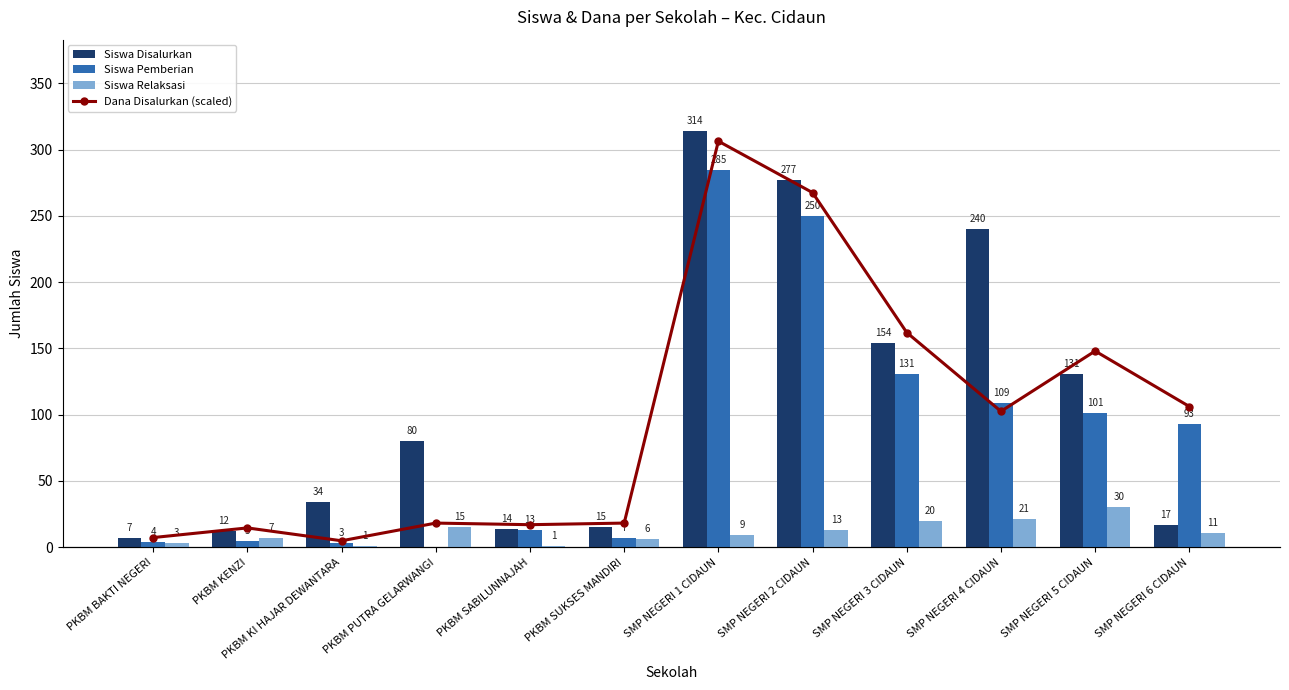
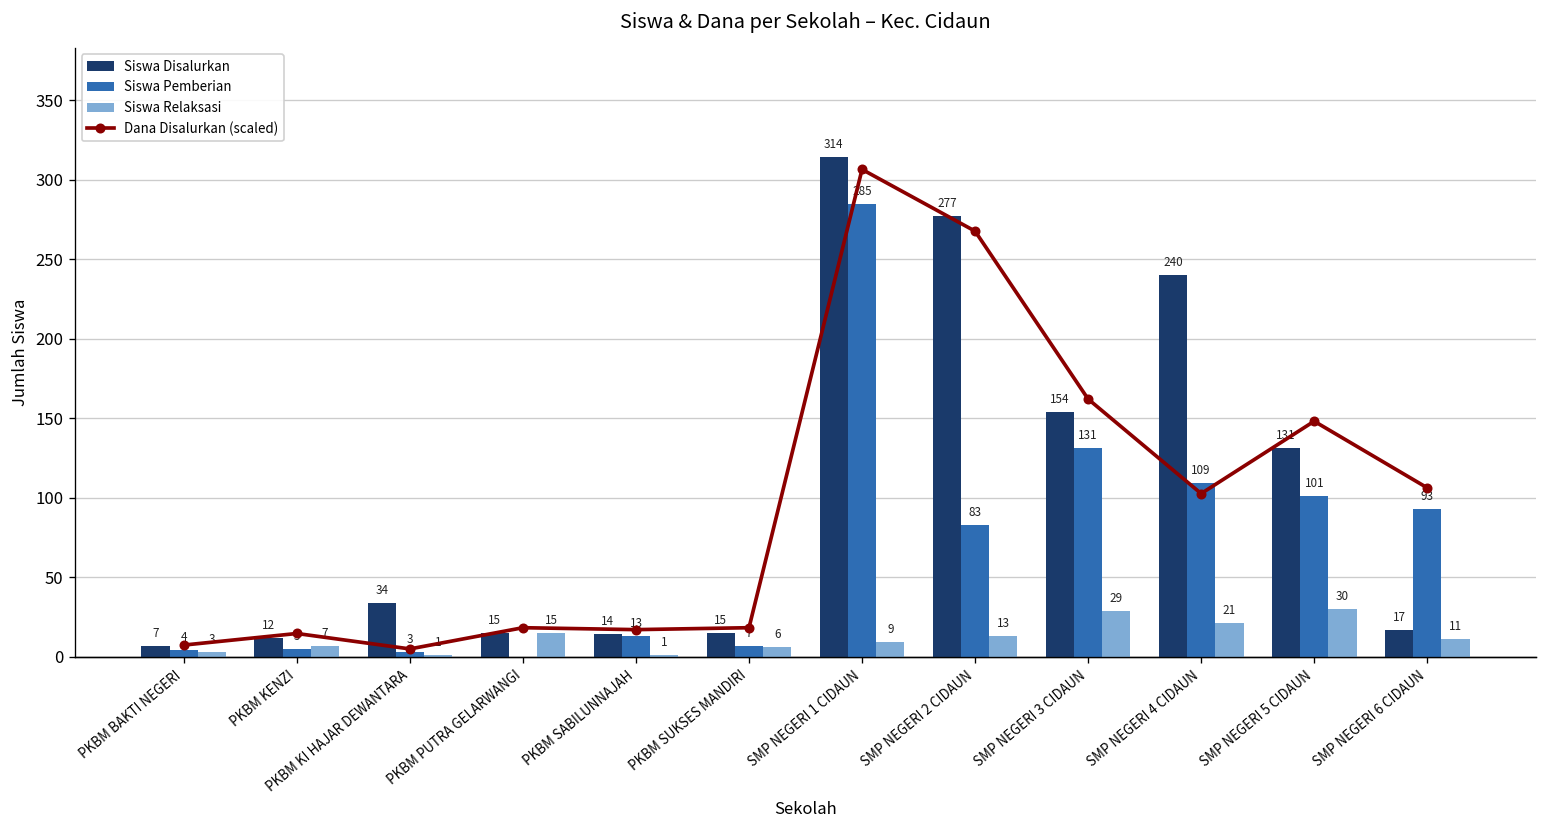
Siswa Disalurkan, PKBM PUTRA GELARWANGI: 80 -> 15
Siswa Pemberian, SMP NEGERI 2 CIDAUN: 250 -> 83
Siswa Relaksasi, SMP NEGERI 3 CIDAUN: 20 -> 29
